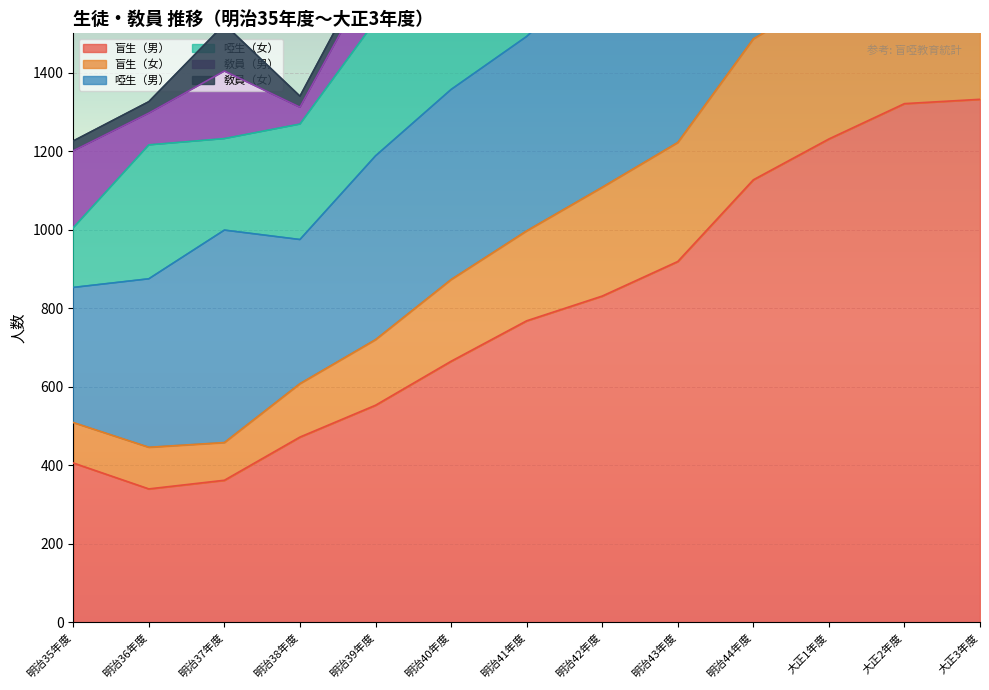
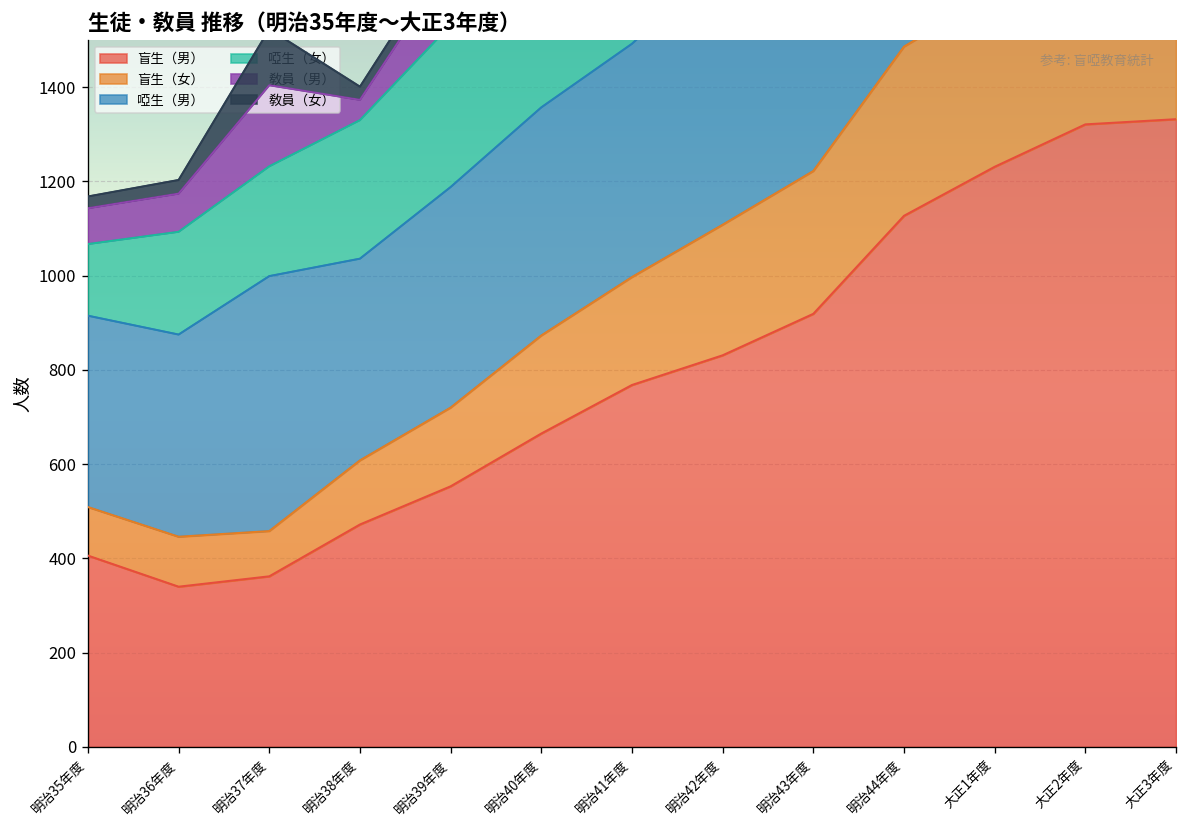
啞生（男）, 明治35年度: 340 -> 410
敎員（男）, 明治35年度: 200 -> 80
啞生（女）, 明治36年度: 340 -> 220
啞生（男）, 明治38年度: 370 -> 430
